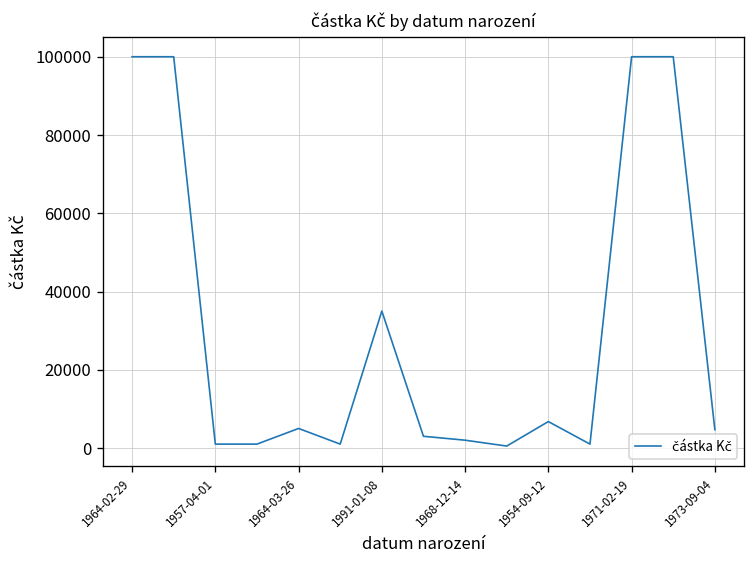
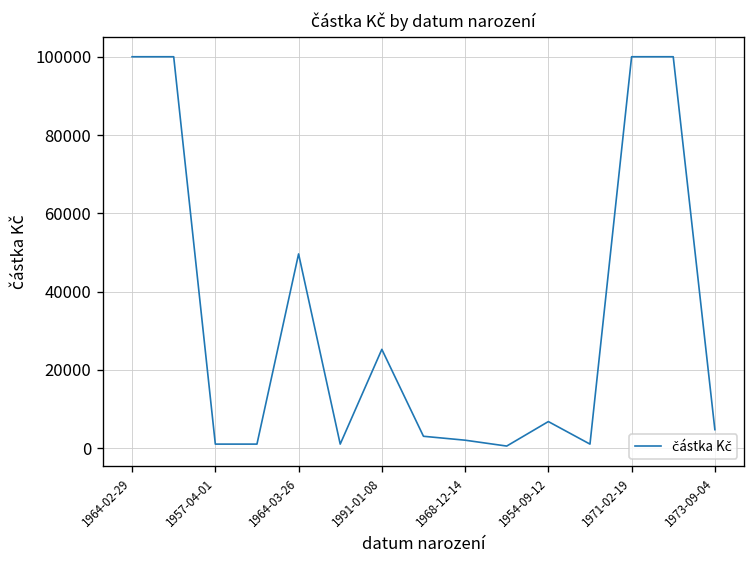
1964-03-26: 5000 -> 50000
1991-01-08: 35000 -> 25000
